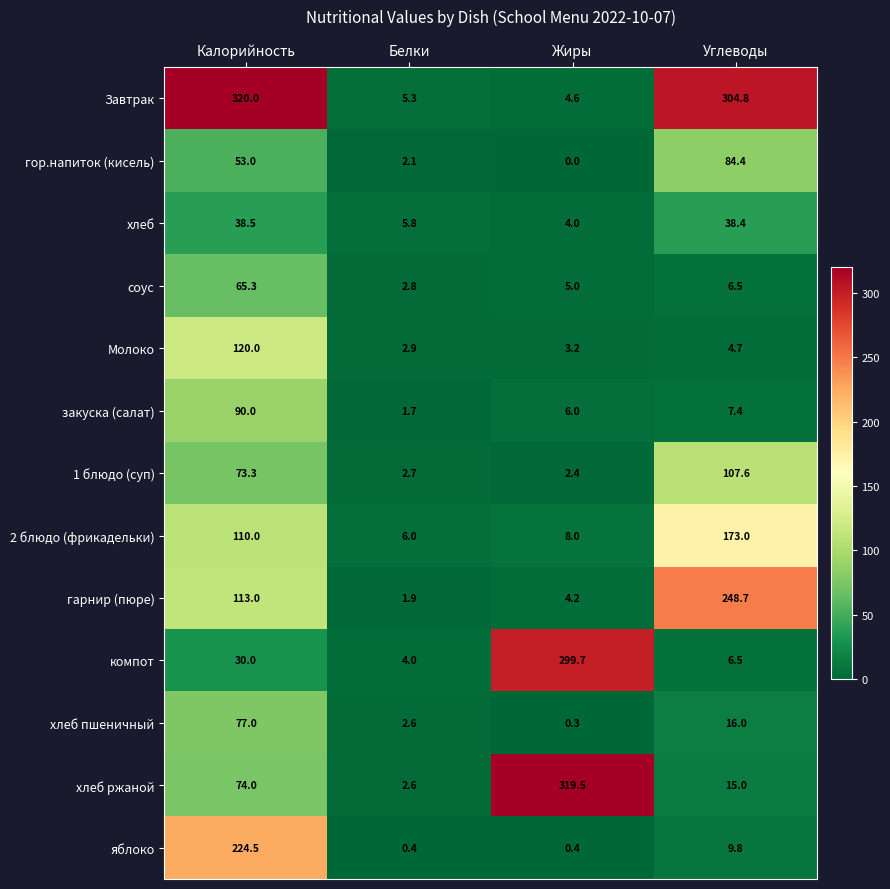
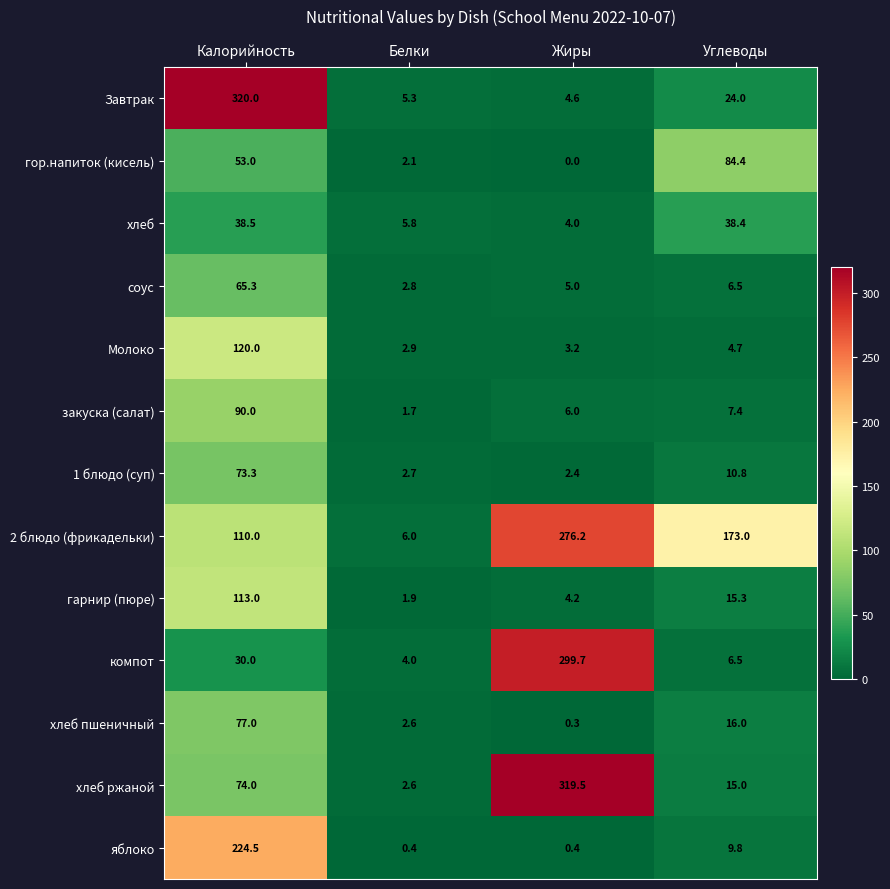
Завтрак, Углеводы: 304.8 -> 24.0
1 блюдо (суп), Углеводы: 107.6 -> 10.8
2 блюдо (фрикадельки), Жиры: 8.0 -> 276.2
гарнир (пюре), Углеводы: 248.7 -> 15.3
